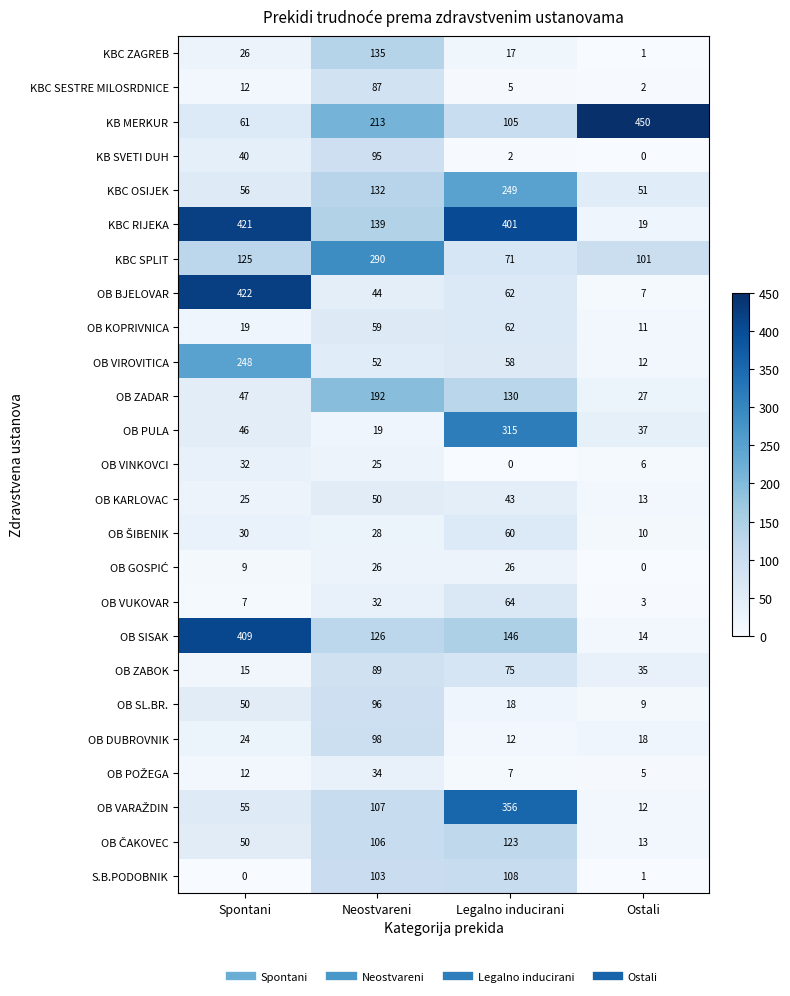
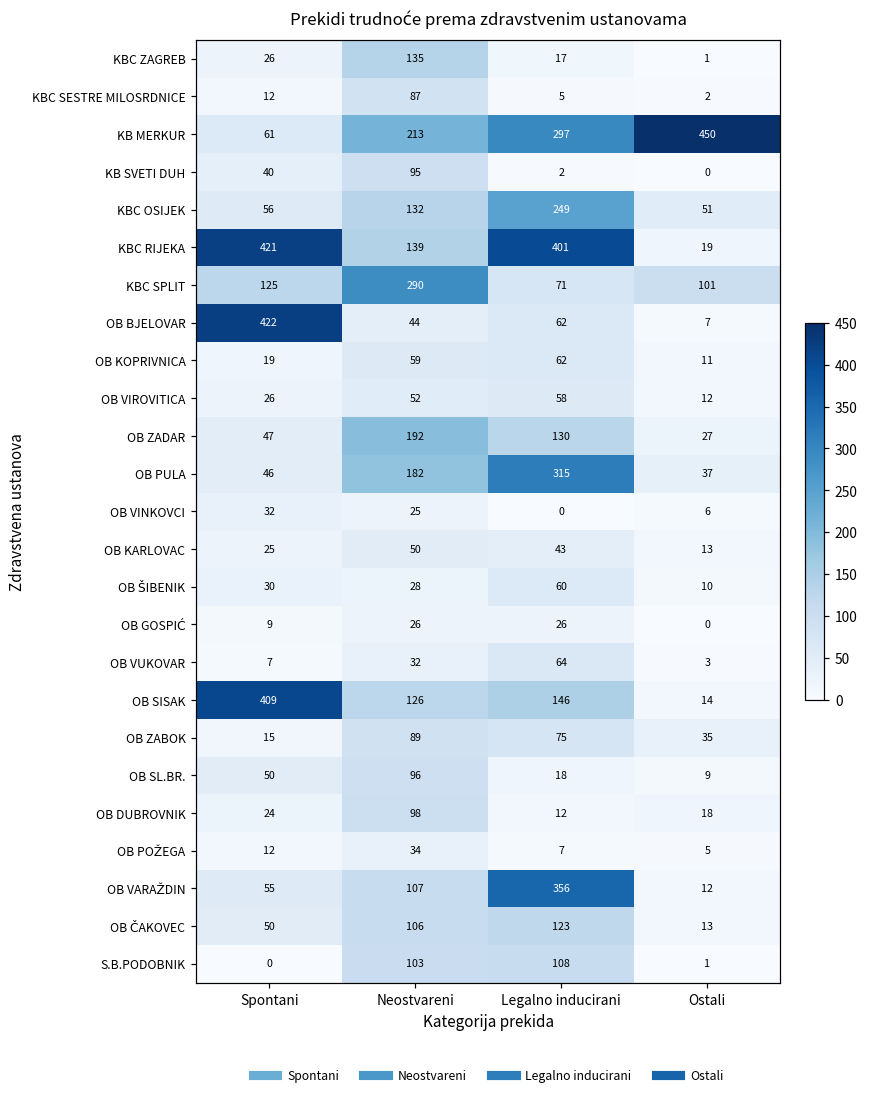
KB MERKUR, Legalno inducirani: 105 -> 297
OB VIROVITICA, Spontani: 248 -> 26
OB PULA, Neostvareni: 19 -> 182
